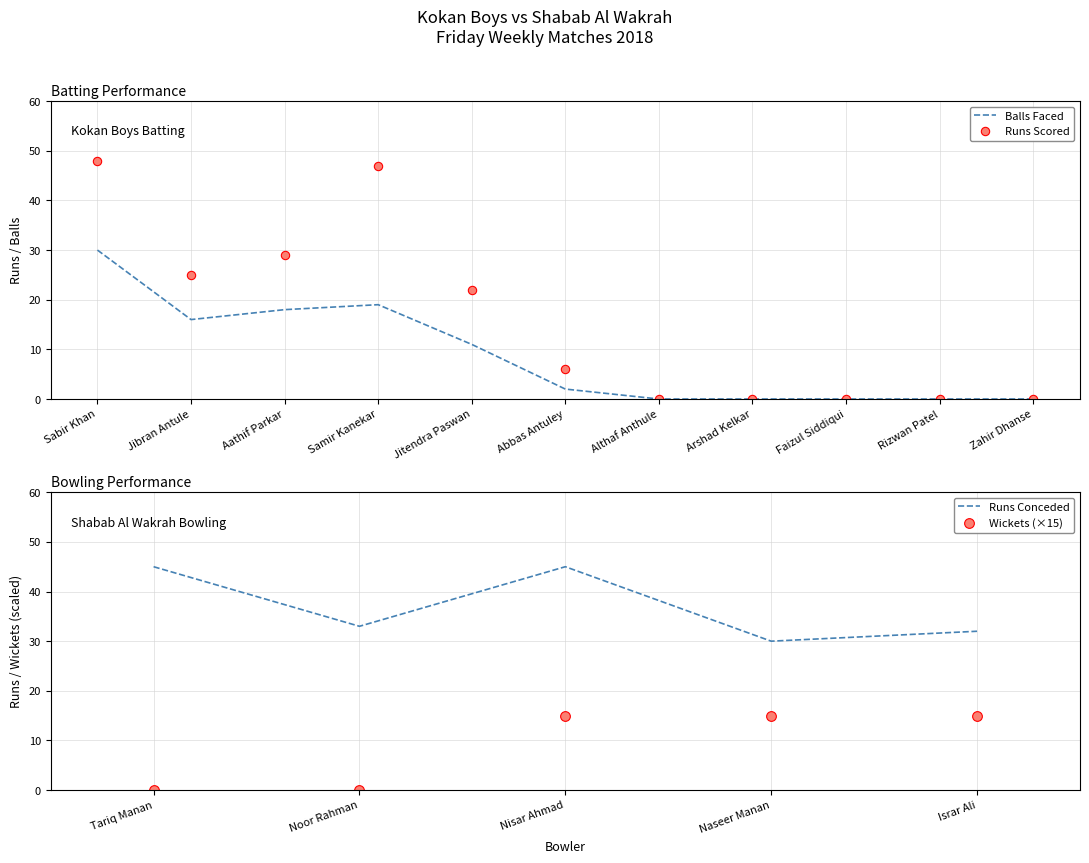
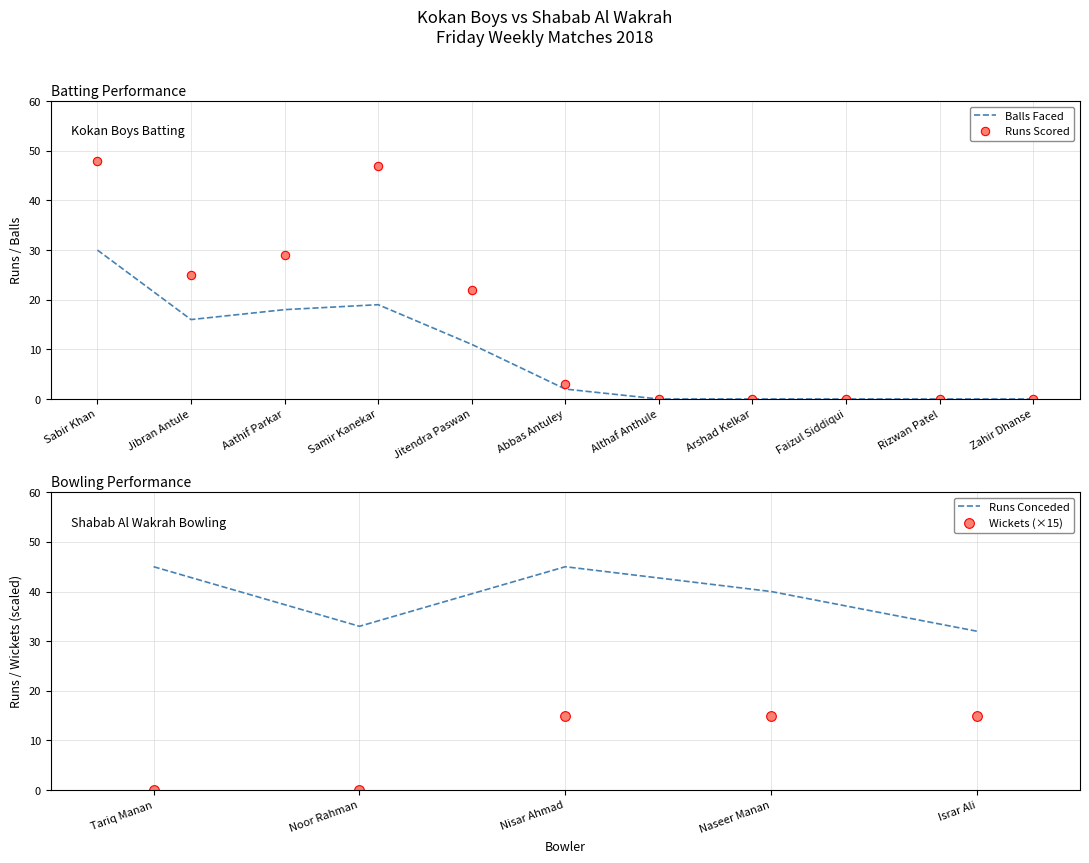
Batting Performance, Runs Scored, Abbas Antuley: 6 -> 3
Bowling Performance, Runs Conceded, Naseer Manan: 30 -> 40
